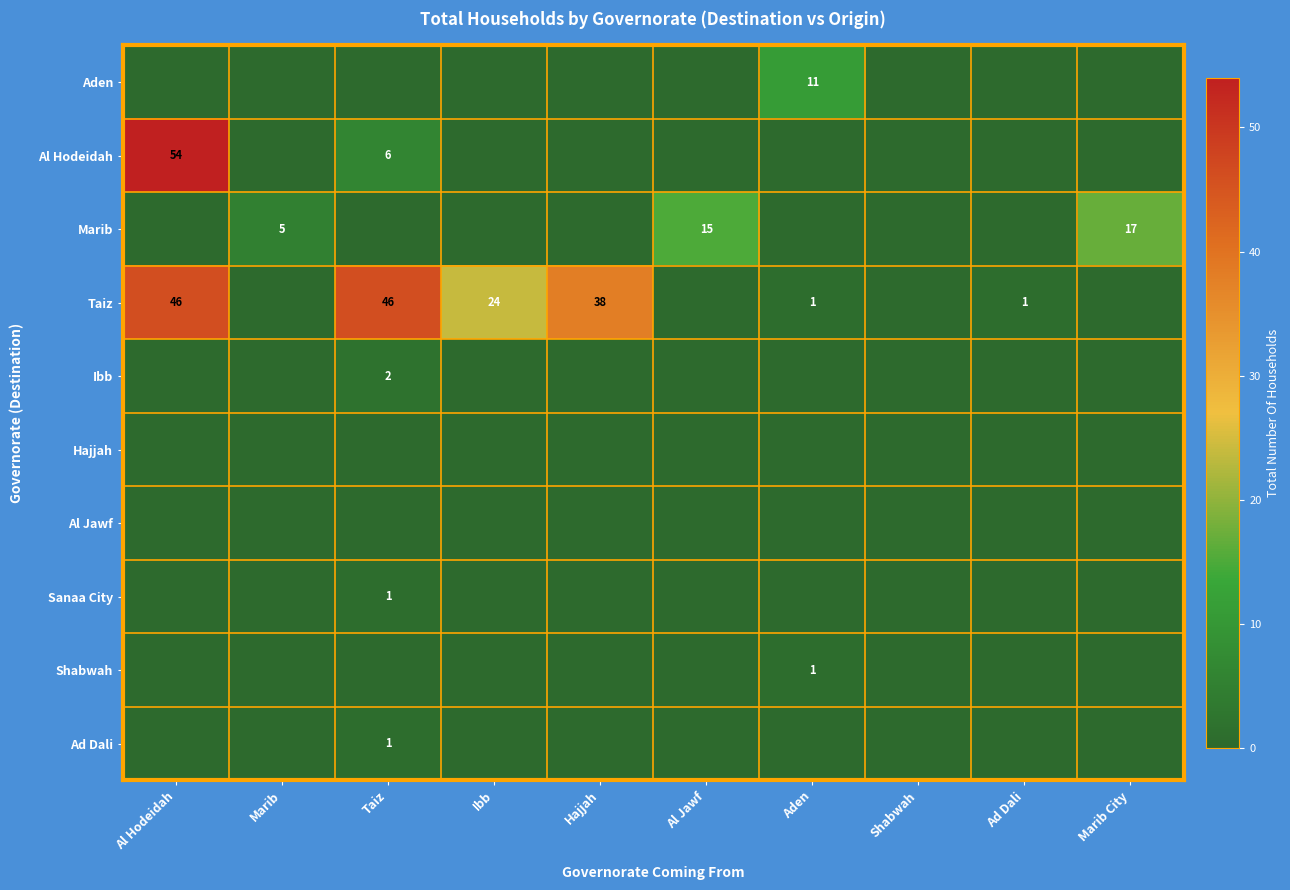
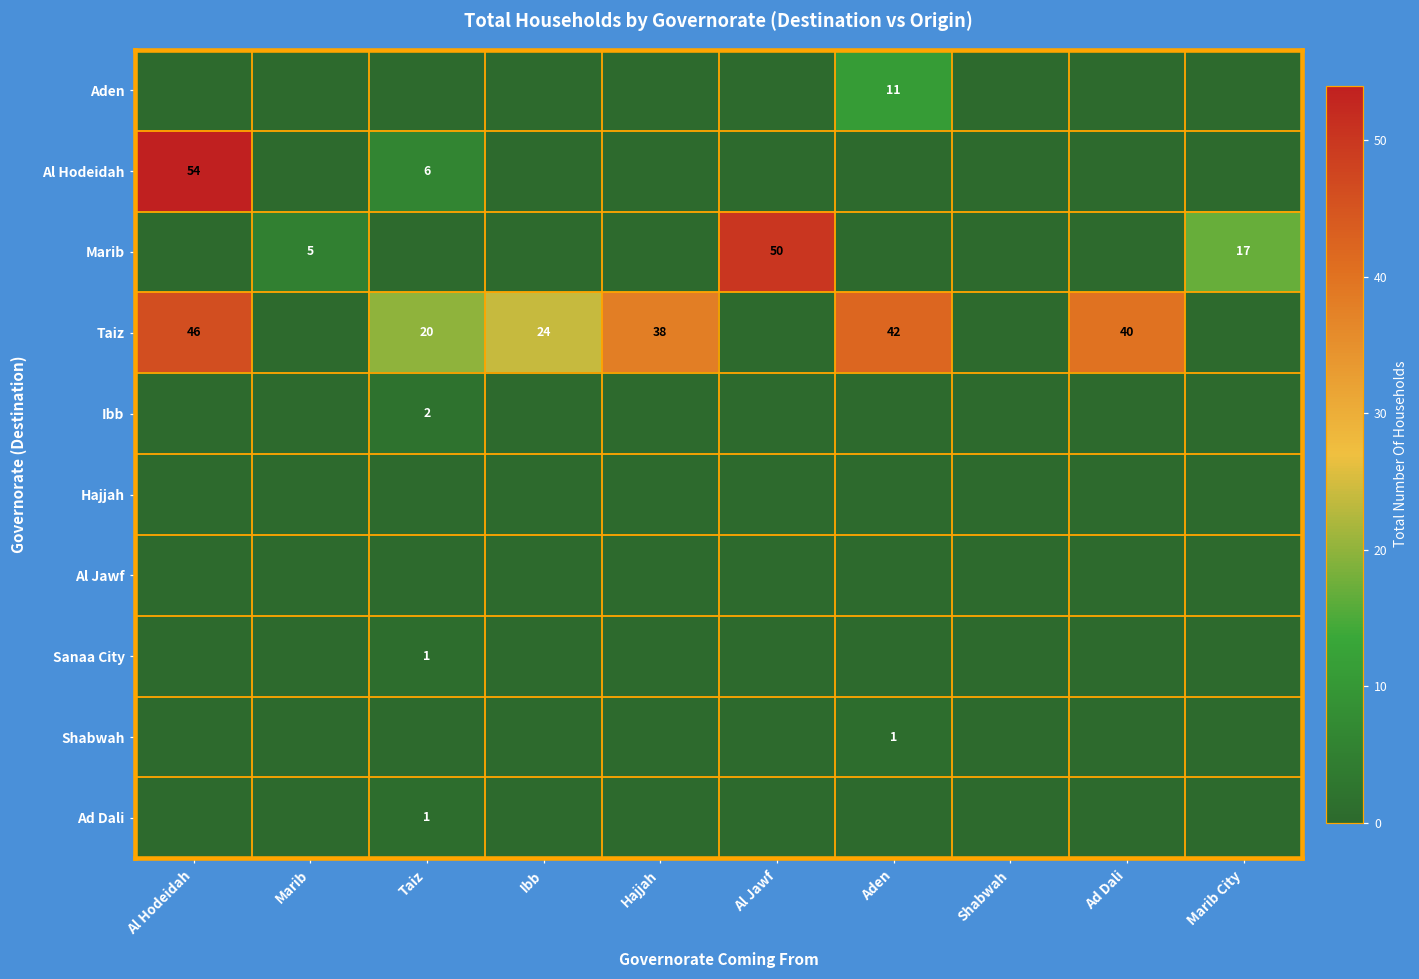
Marib, Al Jawf: 15 -> 50
Taiz, Taiz: 46 -> 20
Taiz, Aden: 1 -> 42
Taiz, Ad Dali: 1 -> 40
